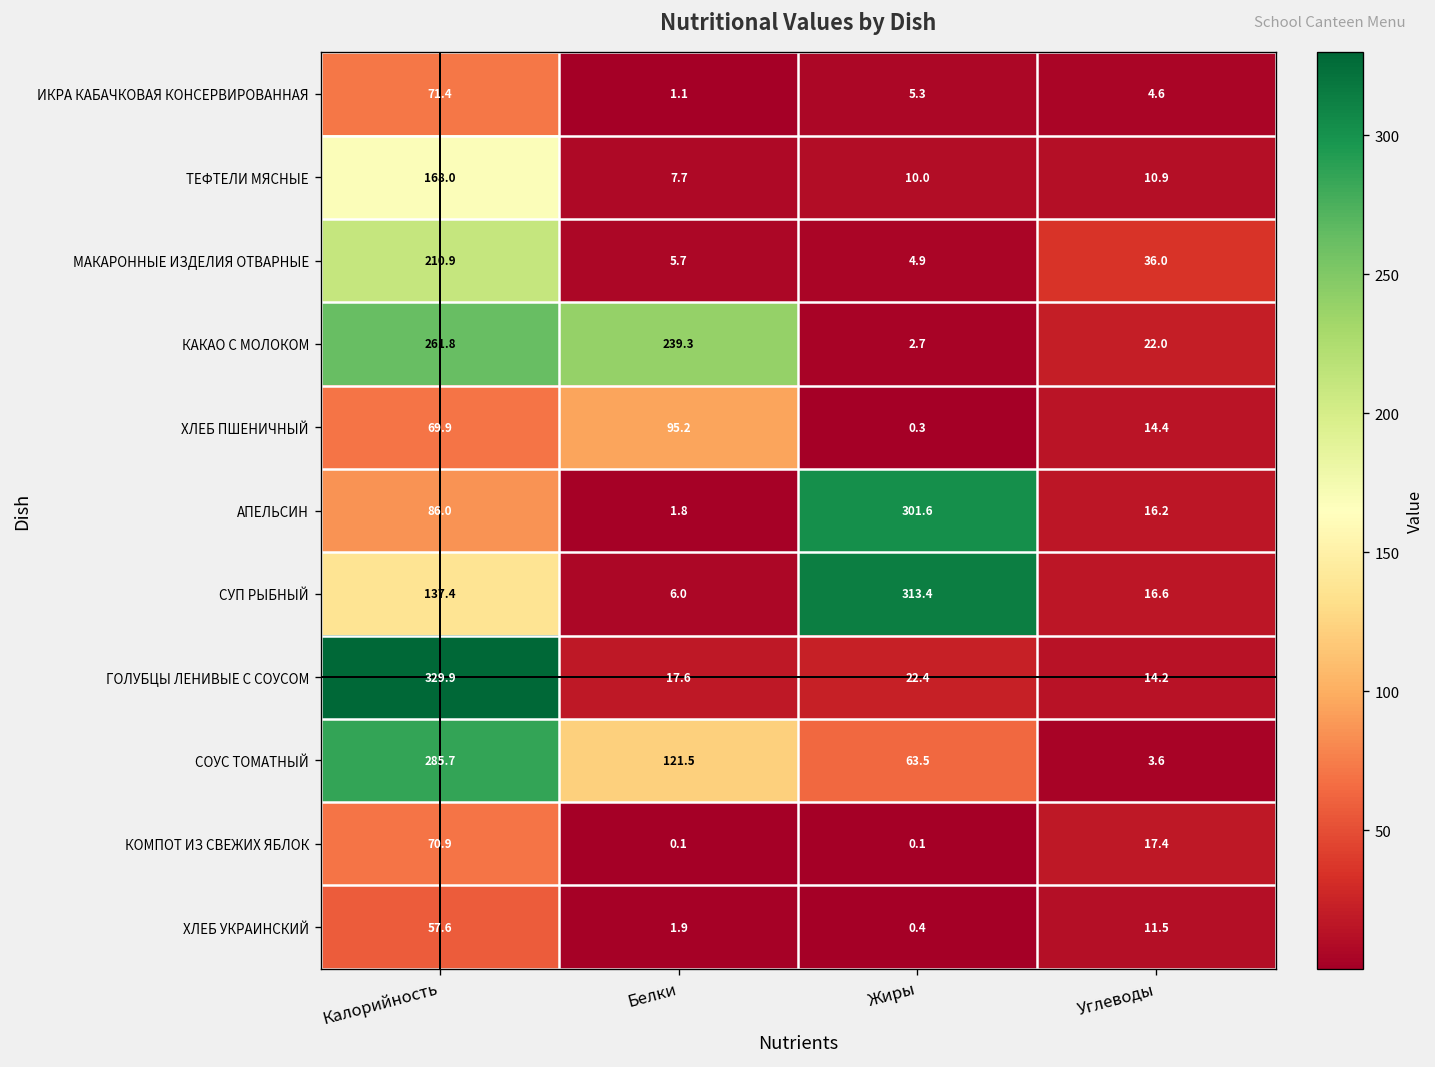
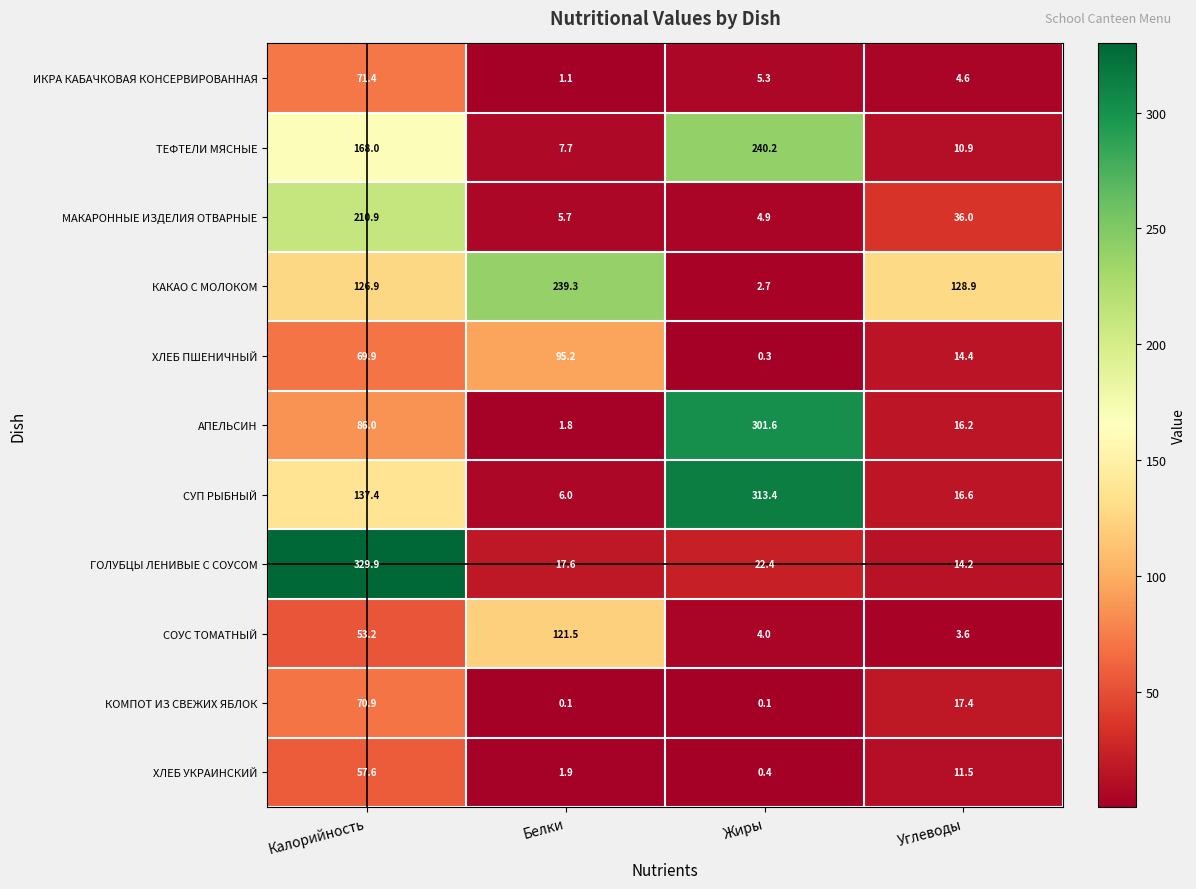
ТЕФТЕЛИ МЯСНЫЕ, Жиры: 10.0 -> 240.2
КАКАО С МОЛОКОМ, Калорийность: 261.8 -> 126.9
КАКАО С МОЛОКОМ, Углеводы: 22.0 -> 128.9
СОУС ТОМАТНЫЙ, Калорийность: 285.7 -> 53.2
СОУС ТОМАТНЫЙ, Жиры: 63.5 -> 4.0
